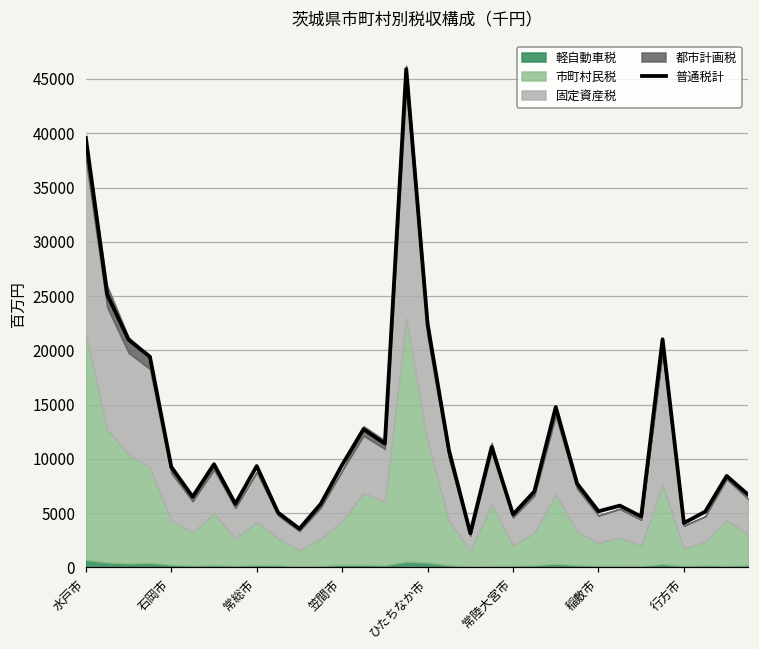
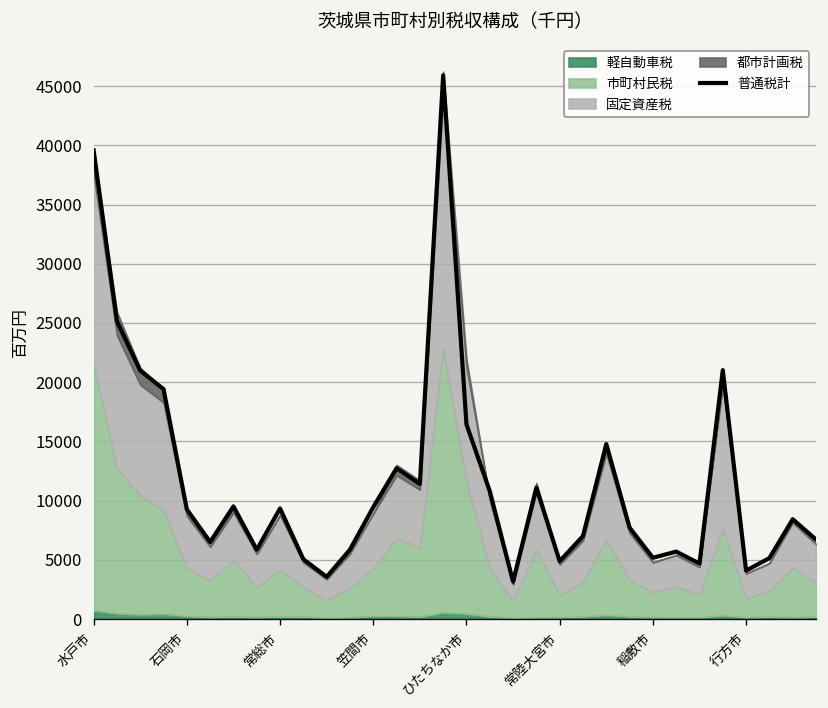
普通税計, ひたちなか市: 22000 -> 16000
都市計画税, ひたちなか市: 2000 -> 1000
